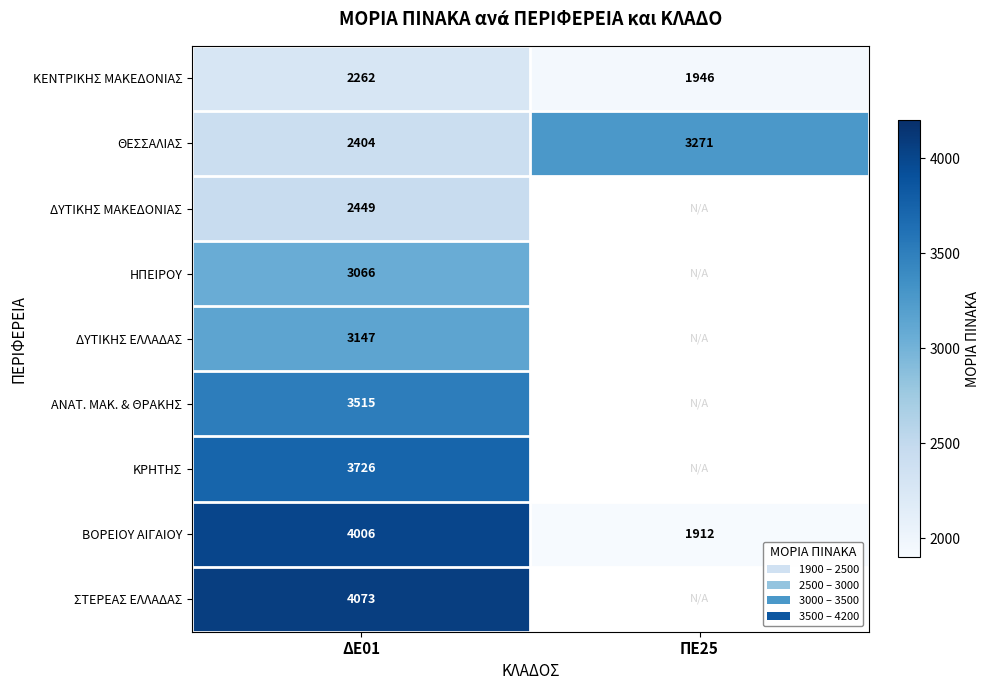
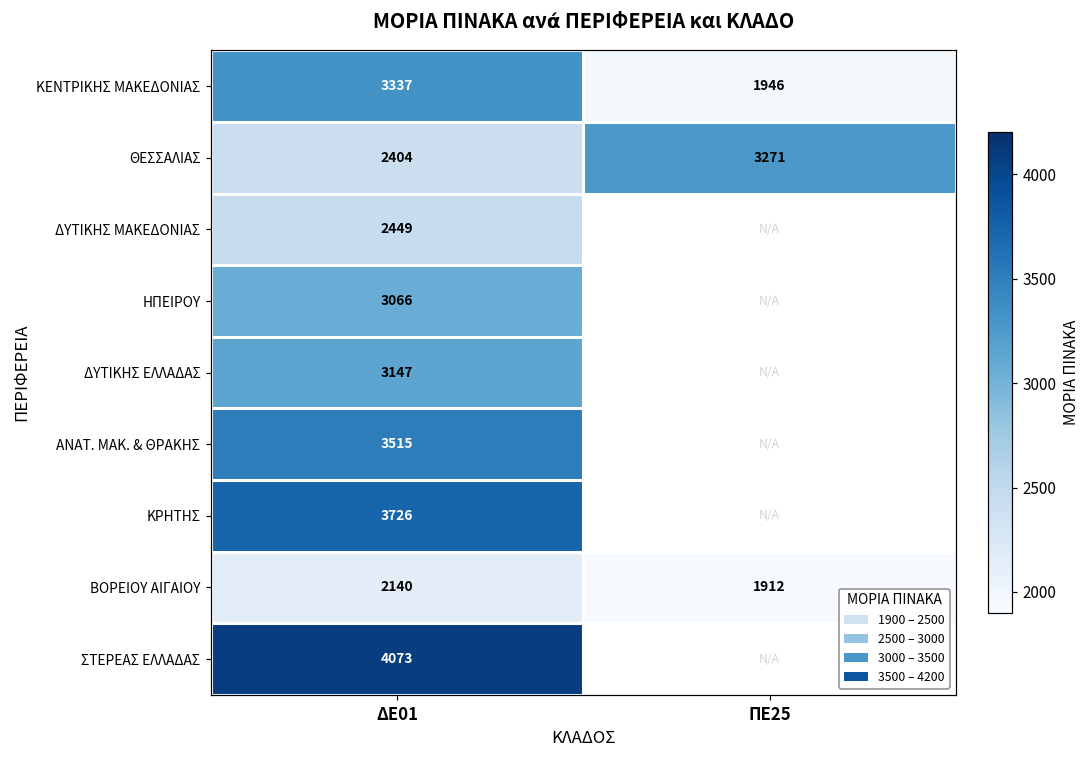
ΚΕΝΤΡΙΚΗΣ ΜΑΚΕΔΟΝΙΑΣ, ΔΕ01: 2262 -> 3337
ΒΟΡΕΙΟΥ ΑΙΓΑΙΟΥ, ΔΕ01: 4006 -> 2140
